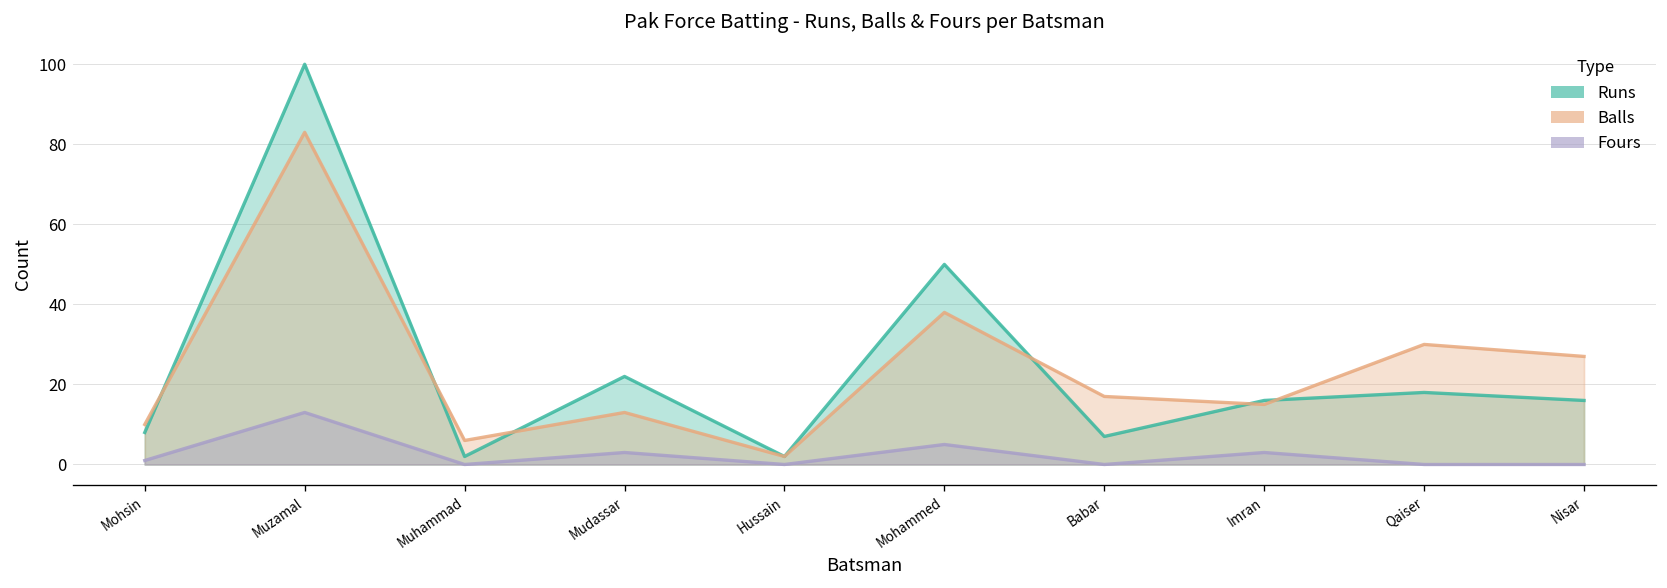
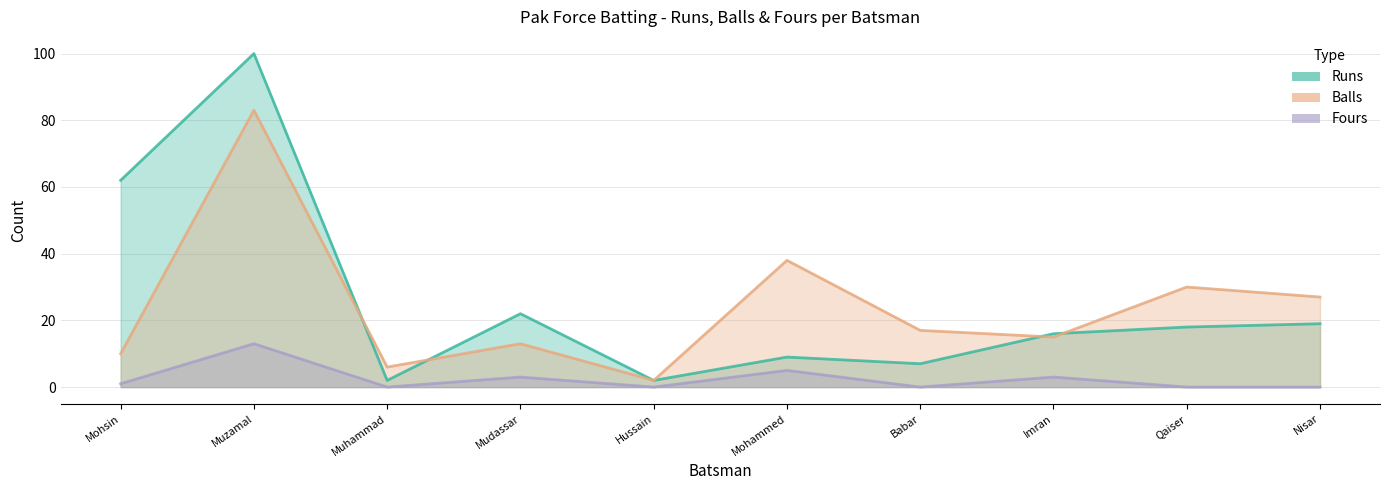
Runs, Mohsin: 8 -> 62
Runs, Mohammed: 50 -> 9
Runs, Nisar: 16 -> 19
